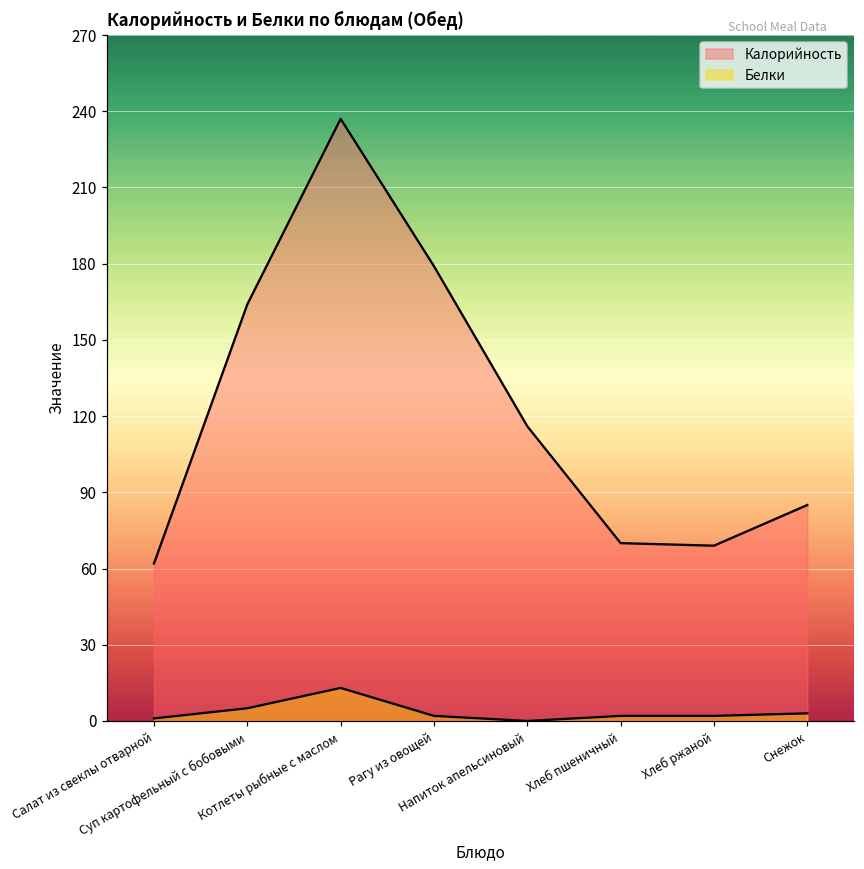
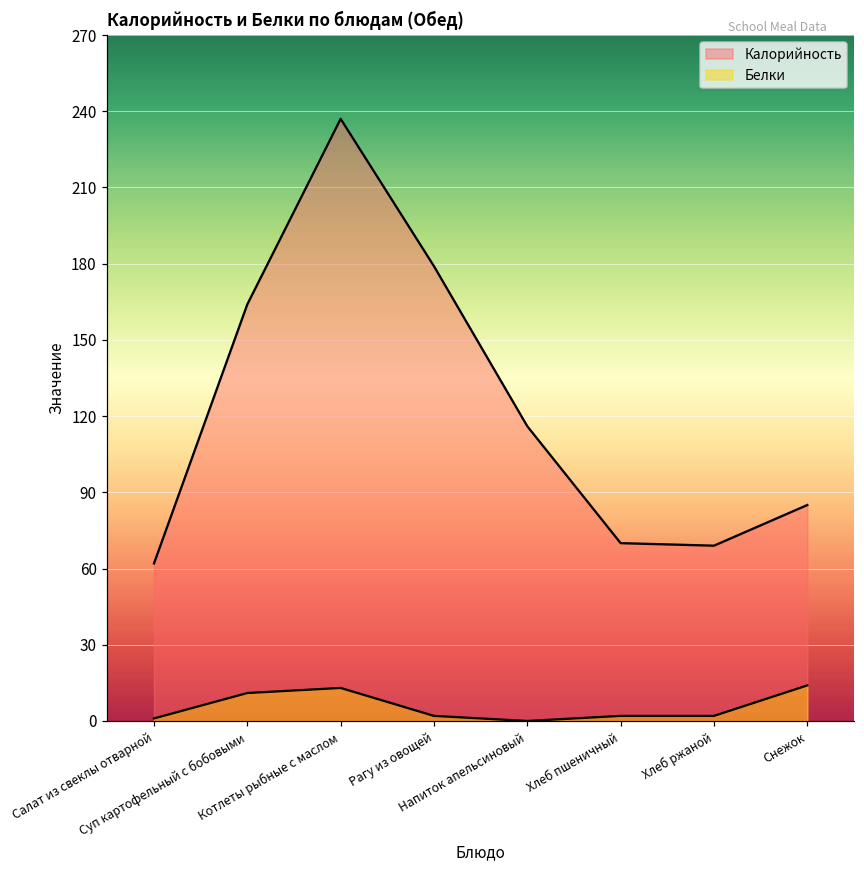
Белки, Суп картофельный с бобовыми: 5 -> 11
Белки, Снежок: 3 -> 14
